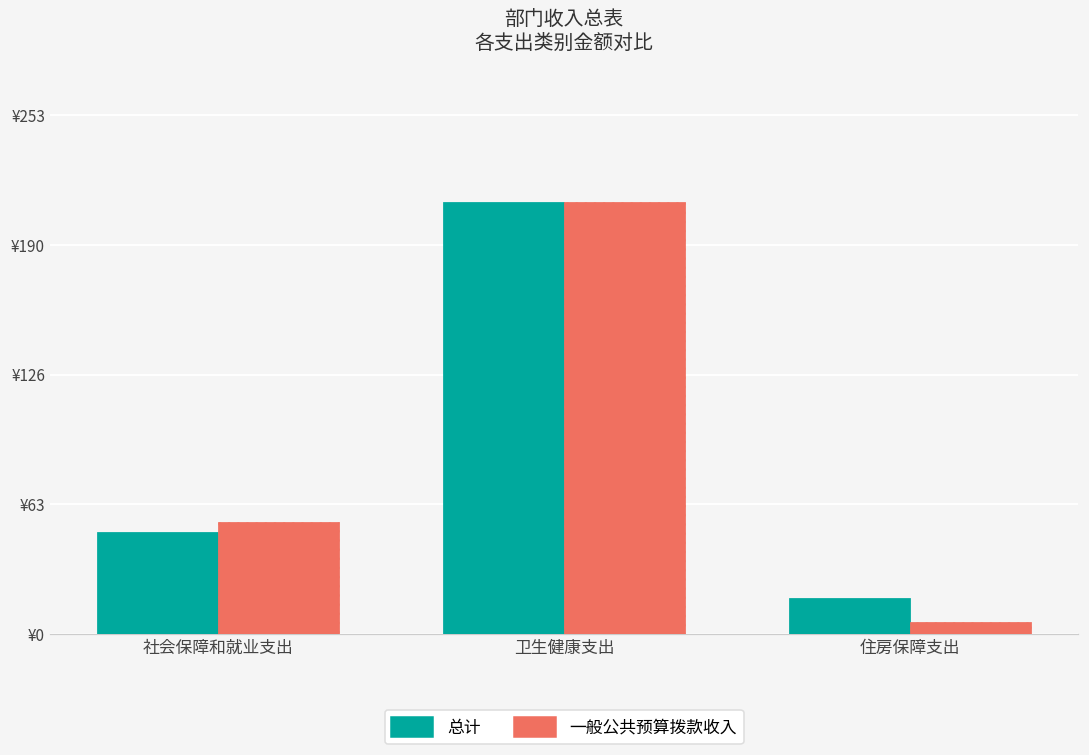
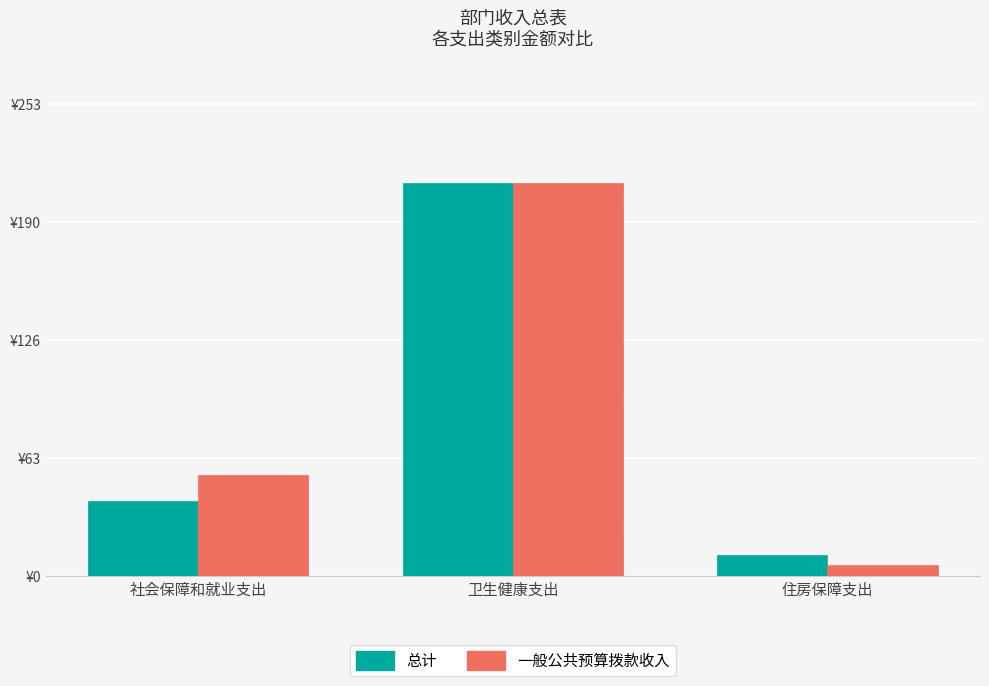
总计, 社会保障和就业支出: ¥50 -> ¥40
总计, 住房保障支出: ¥18 -> ¥11
